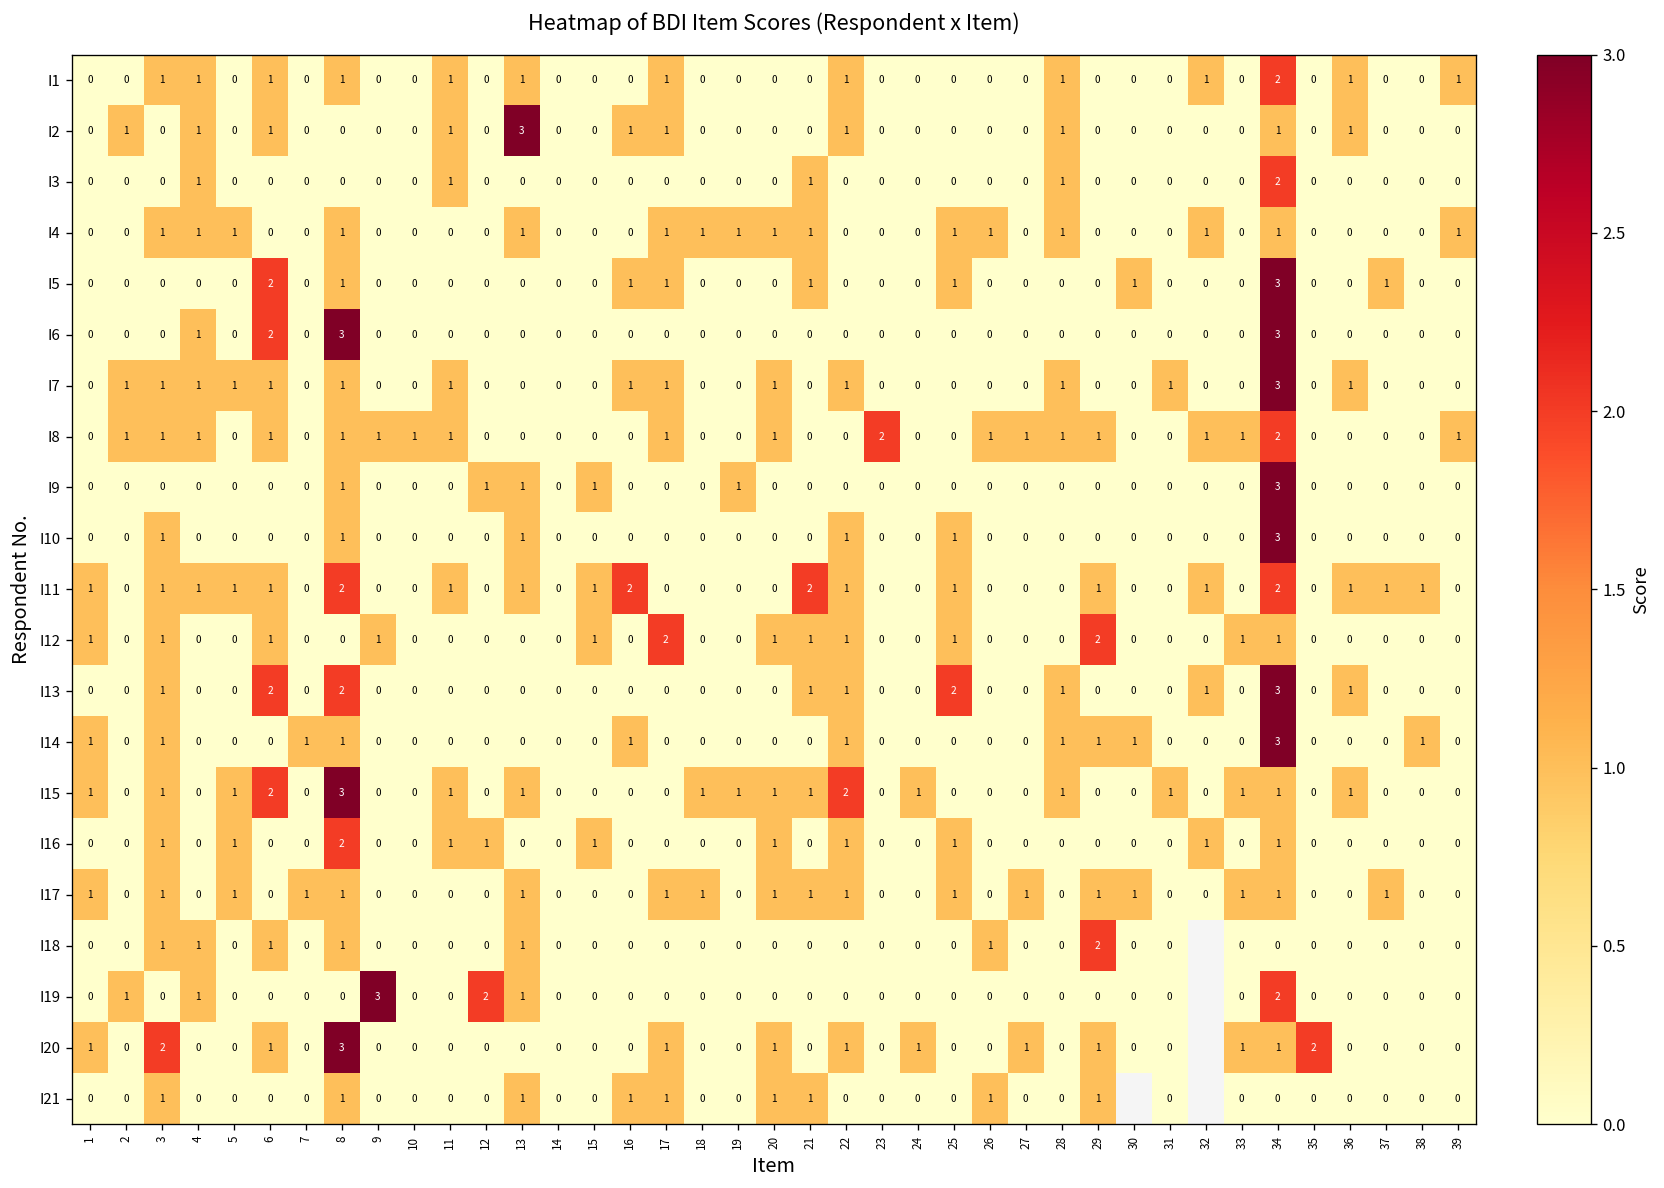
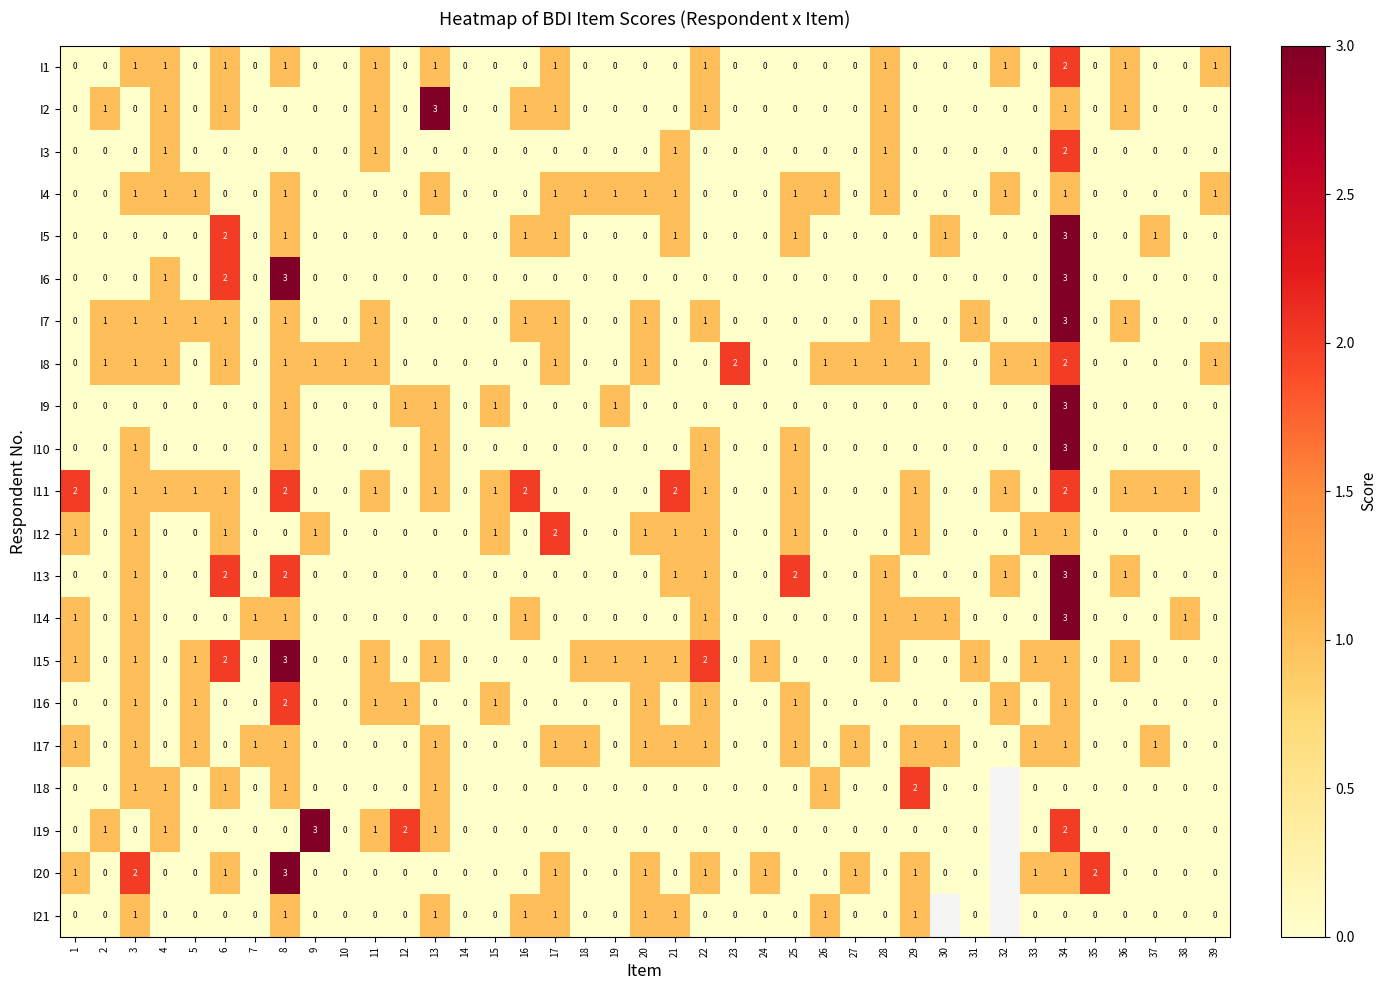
I11, 1: 1 -> 2
I12, 29: 2 -> 1
I19, 11: 0 -> 1
